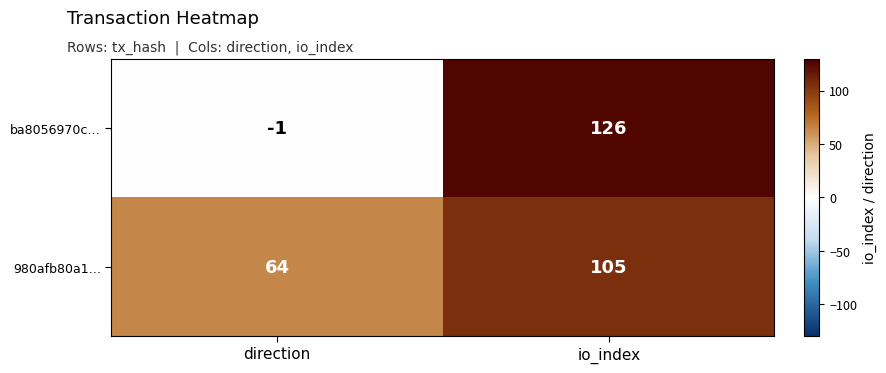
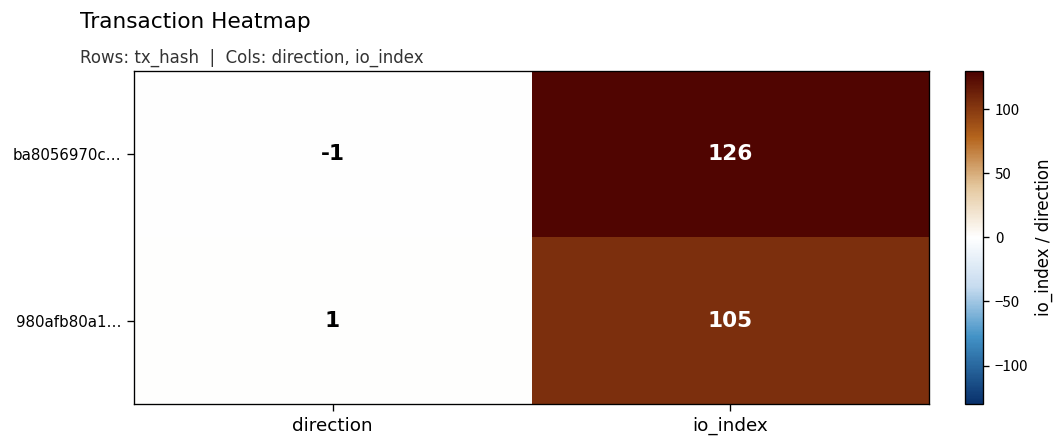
980afb80a1…, direction: 64 -> 1
